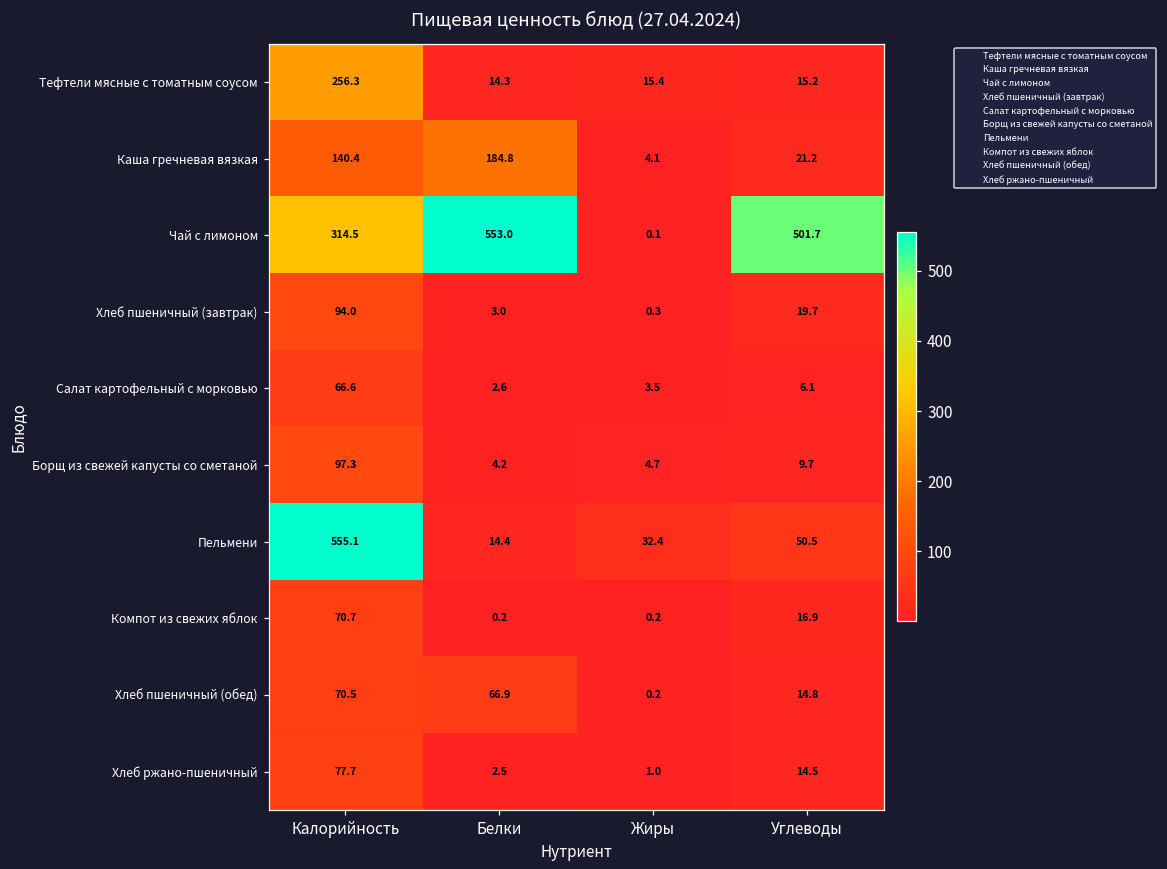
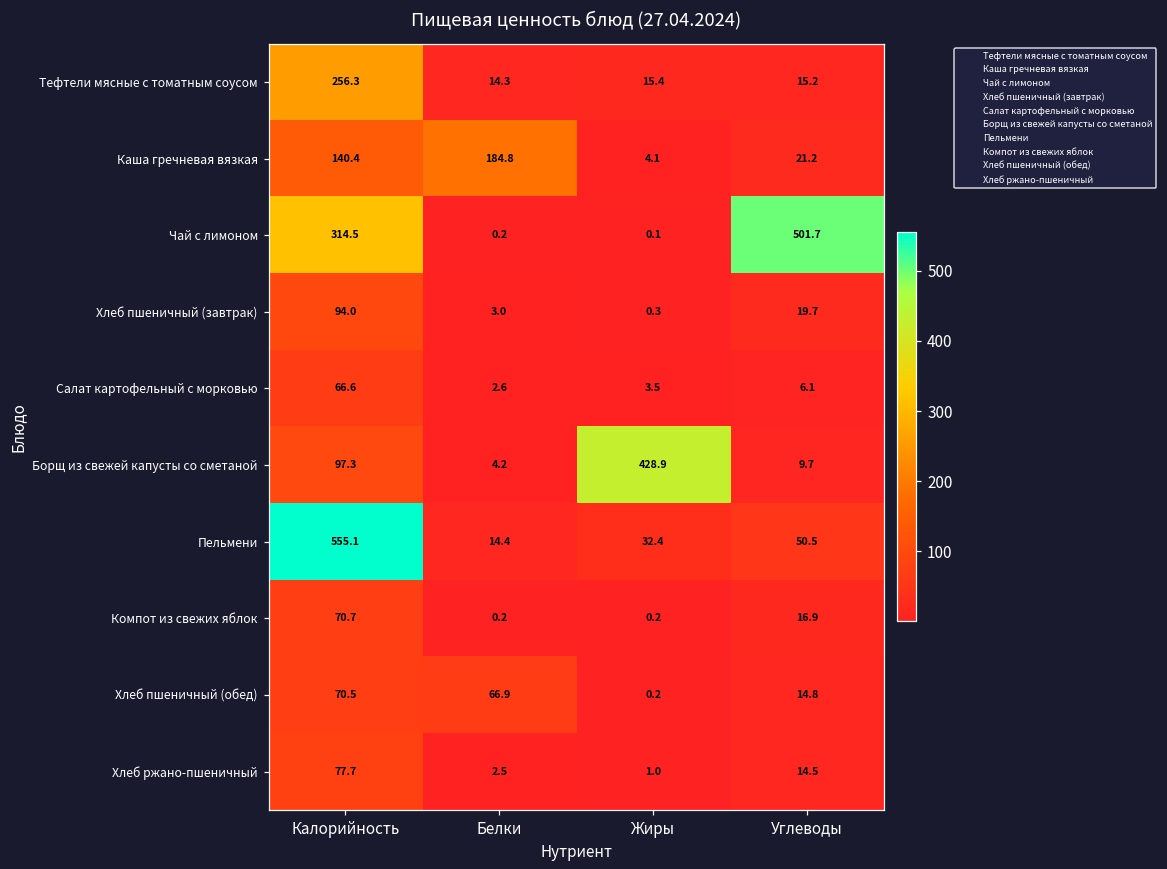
Чай с лимоном, Белки: 553.0 -> 0.2
Борщ из свежей капусты со сметаной, Жиры: 4.7 -> 428.9
